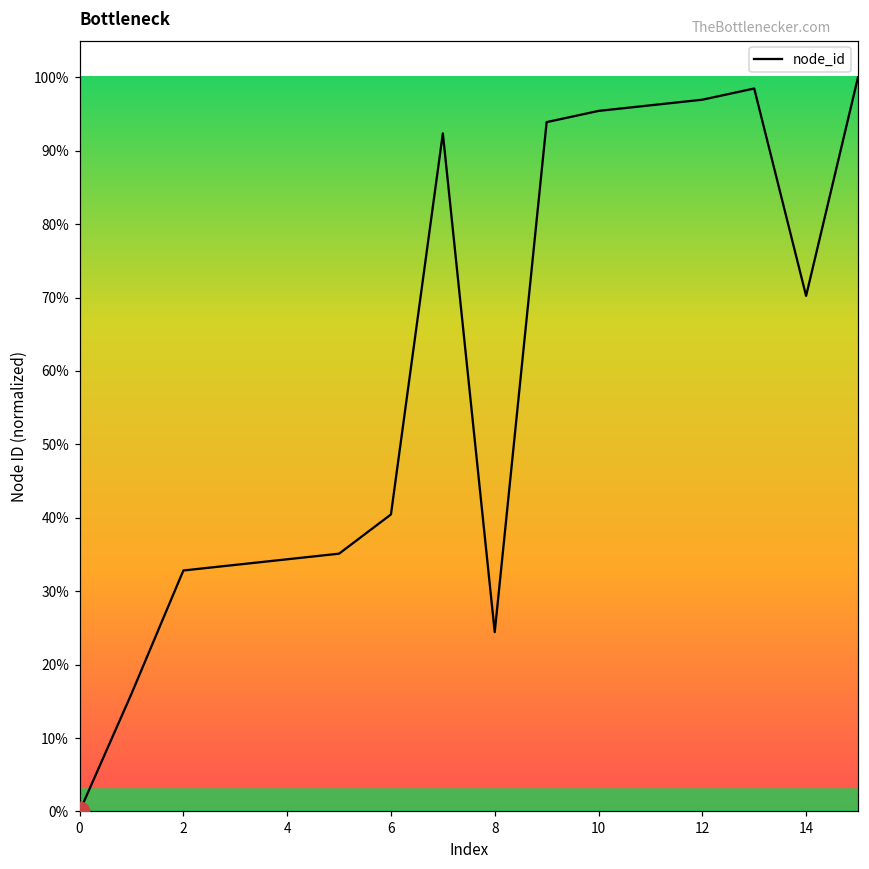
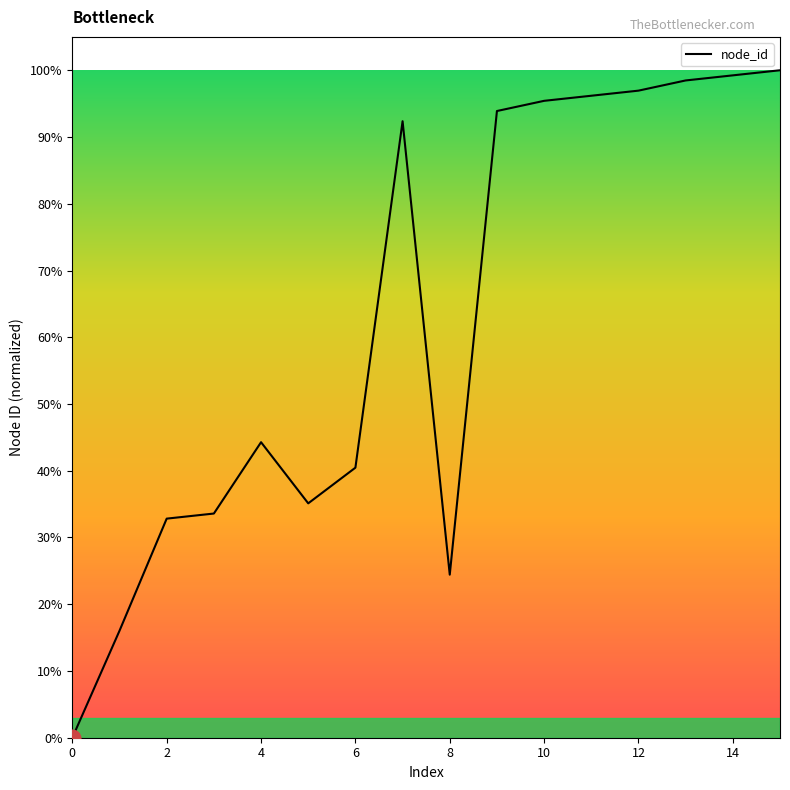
node_id, 4: 34% -> 44%
node_id, 14: 70% -> 99%
